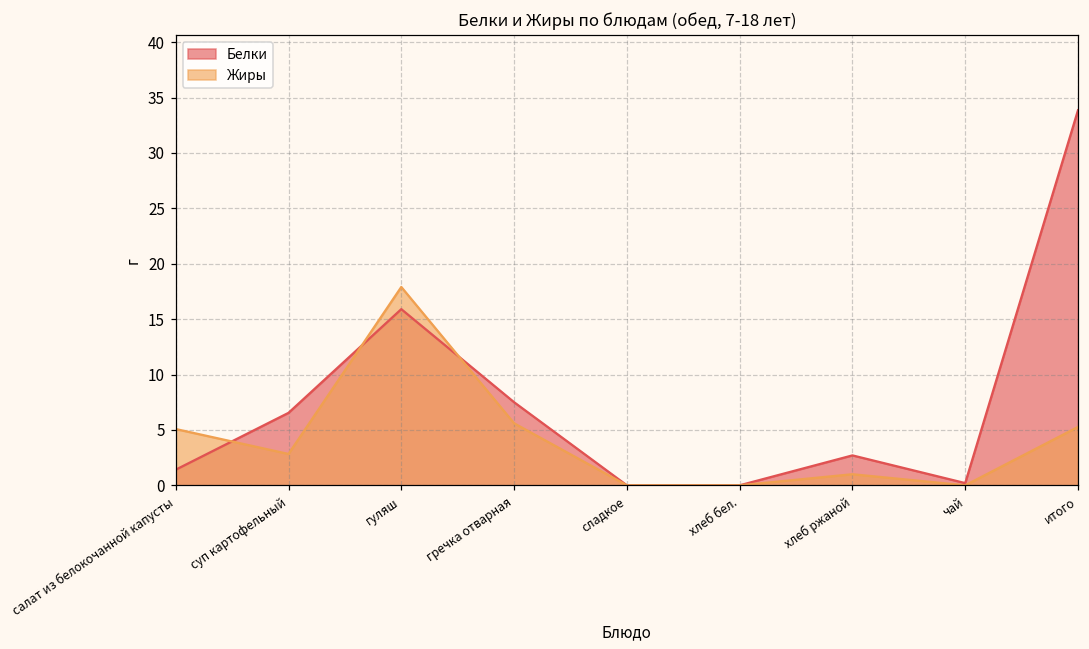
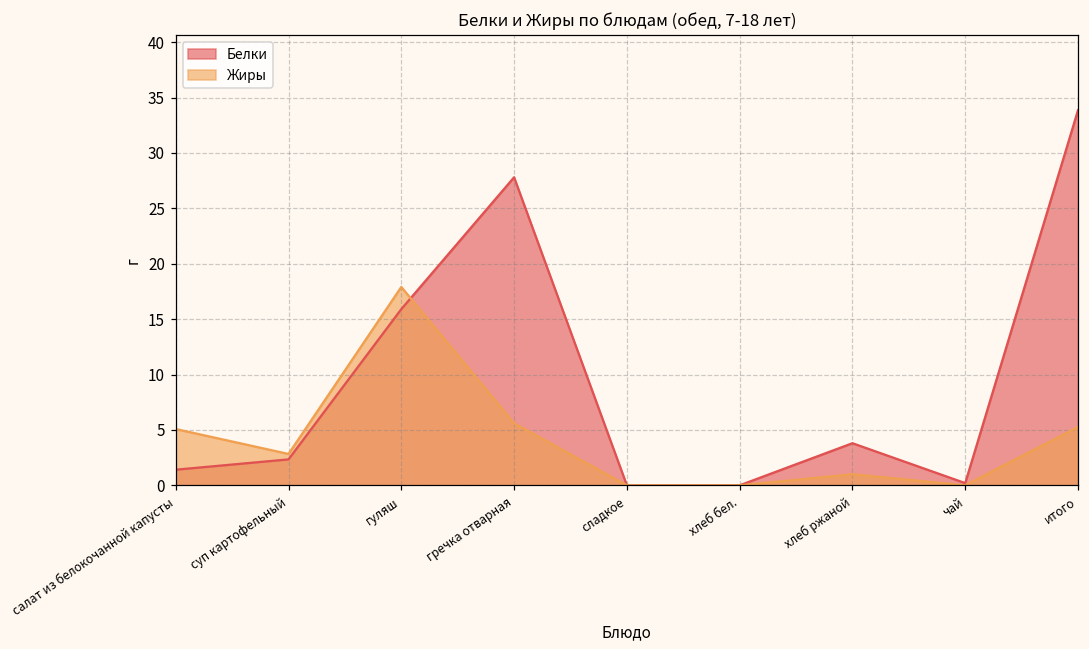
Белки, суп картофельный: 6.5 -> 2.3
Белки, гречка отварная: 7.5 -> 27.8
Белки, хлеб ржаной: 2.7 -> 3.8
